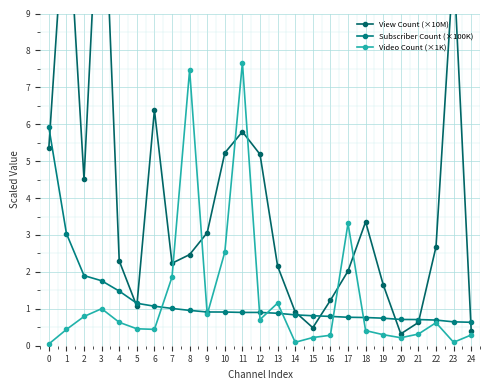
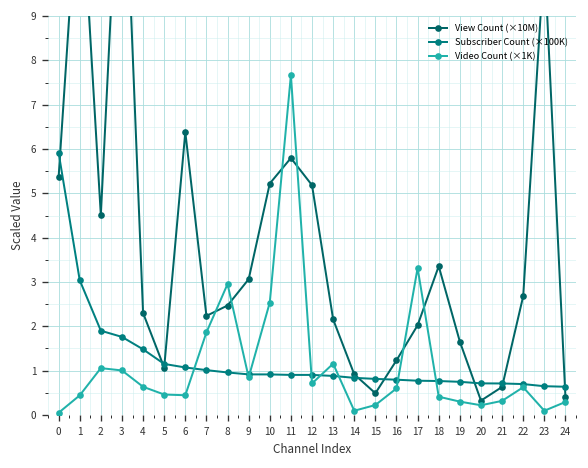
Video Count (×1K), 2: 0.8 -> 1.1
Video Count (×1K), 8: 7.5 -> 3.0
Video Count (×1K), 16: 0.3 -> 0.6
